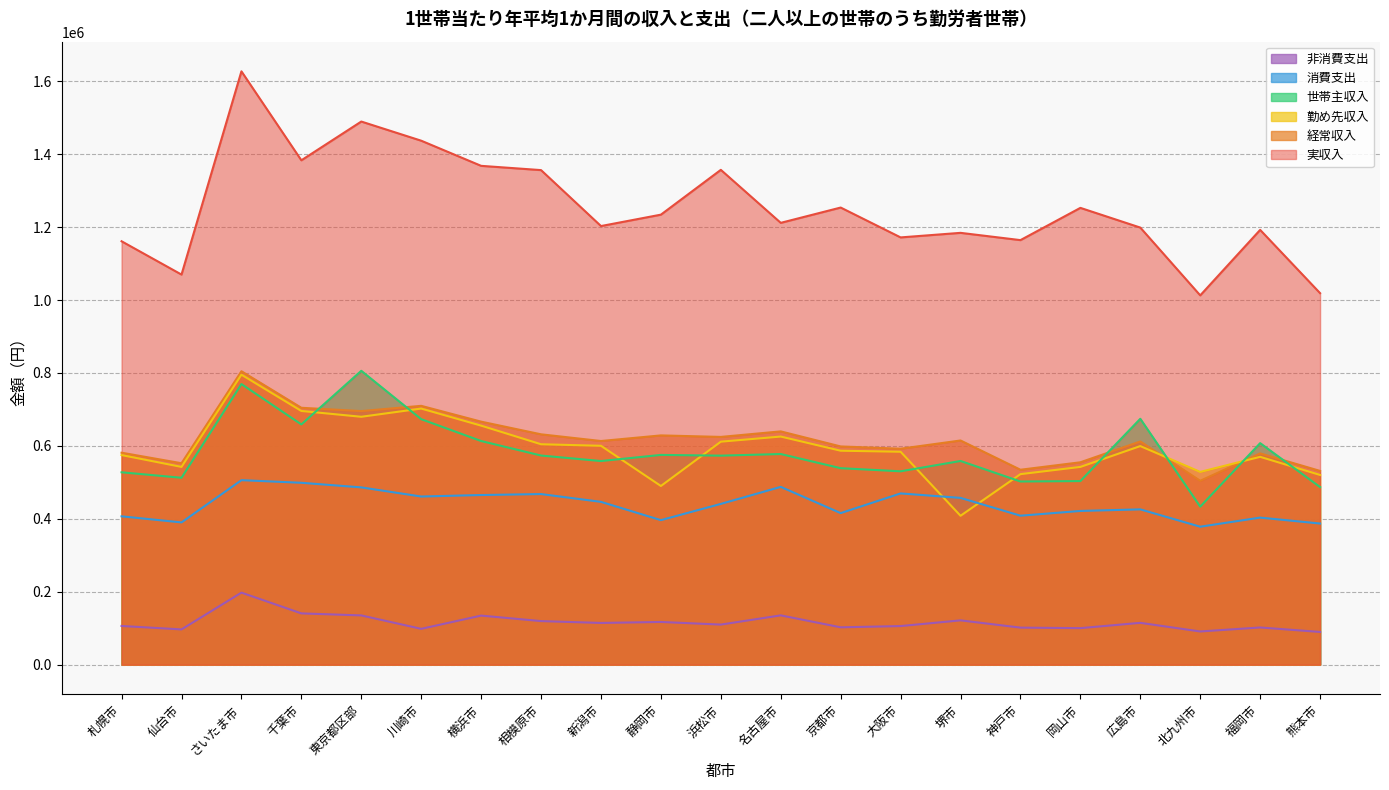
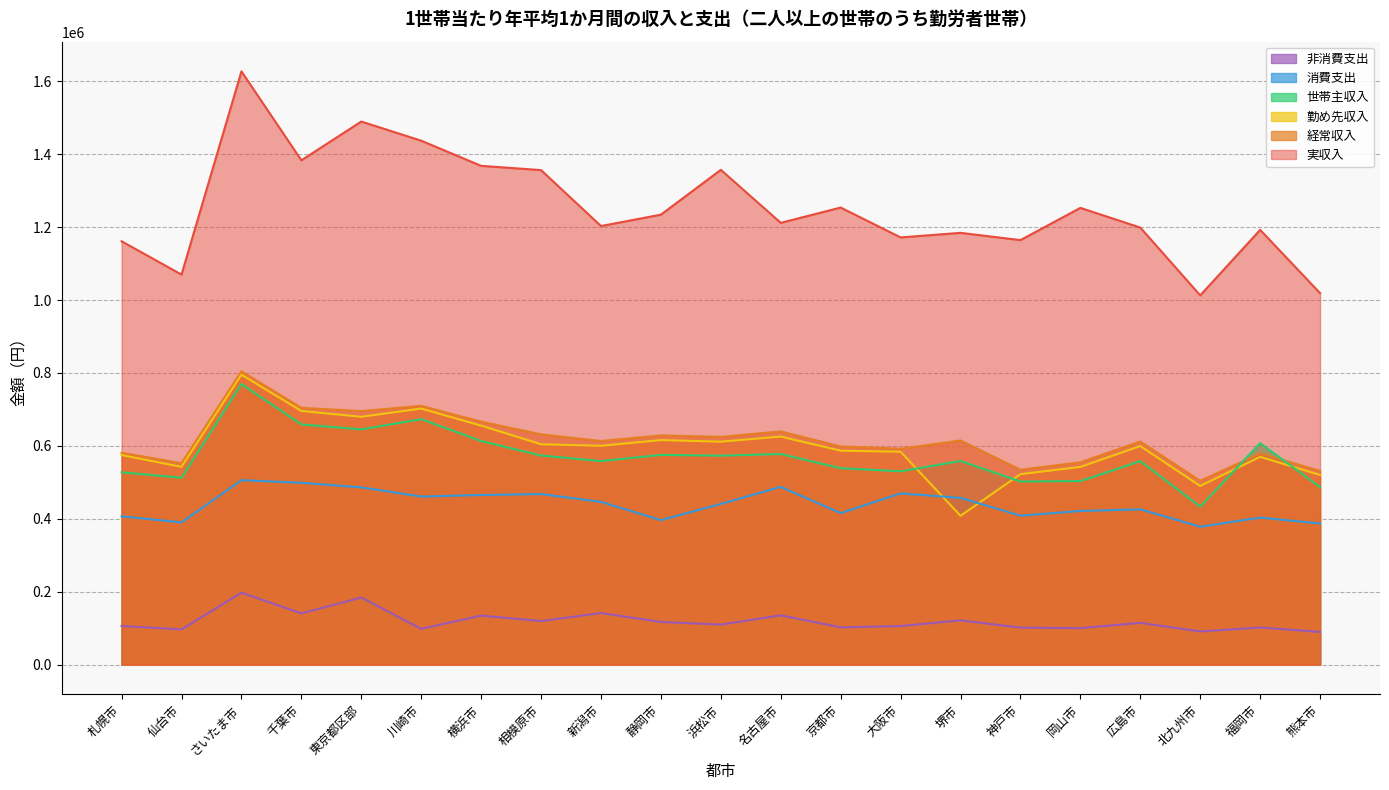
非消費支出, 東京都区部: 140000 -> 180000
世帯主収入, 東京都区部: 810000 -> 650000
非消費支出, 新潟市: 110000 -> 140000
勤め先収入, 静岡市: 490000 -> 620000
世帯主収入, 広島市: 670000 -> 560000
勤め先収入, 北九州市: 530000 -> 490000
